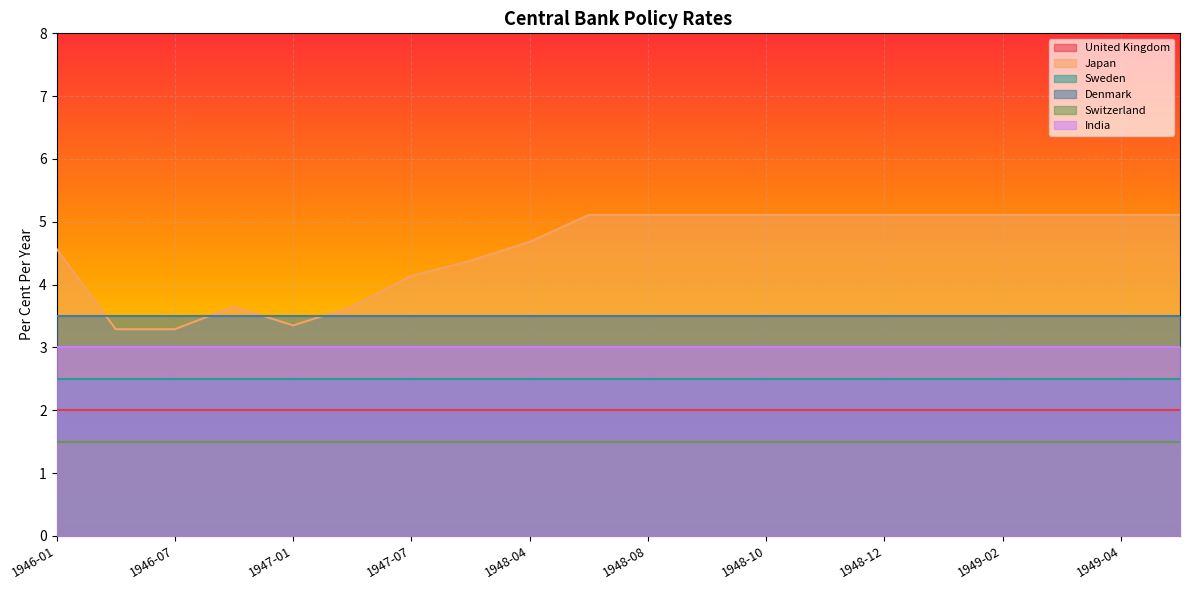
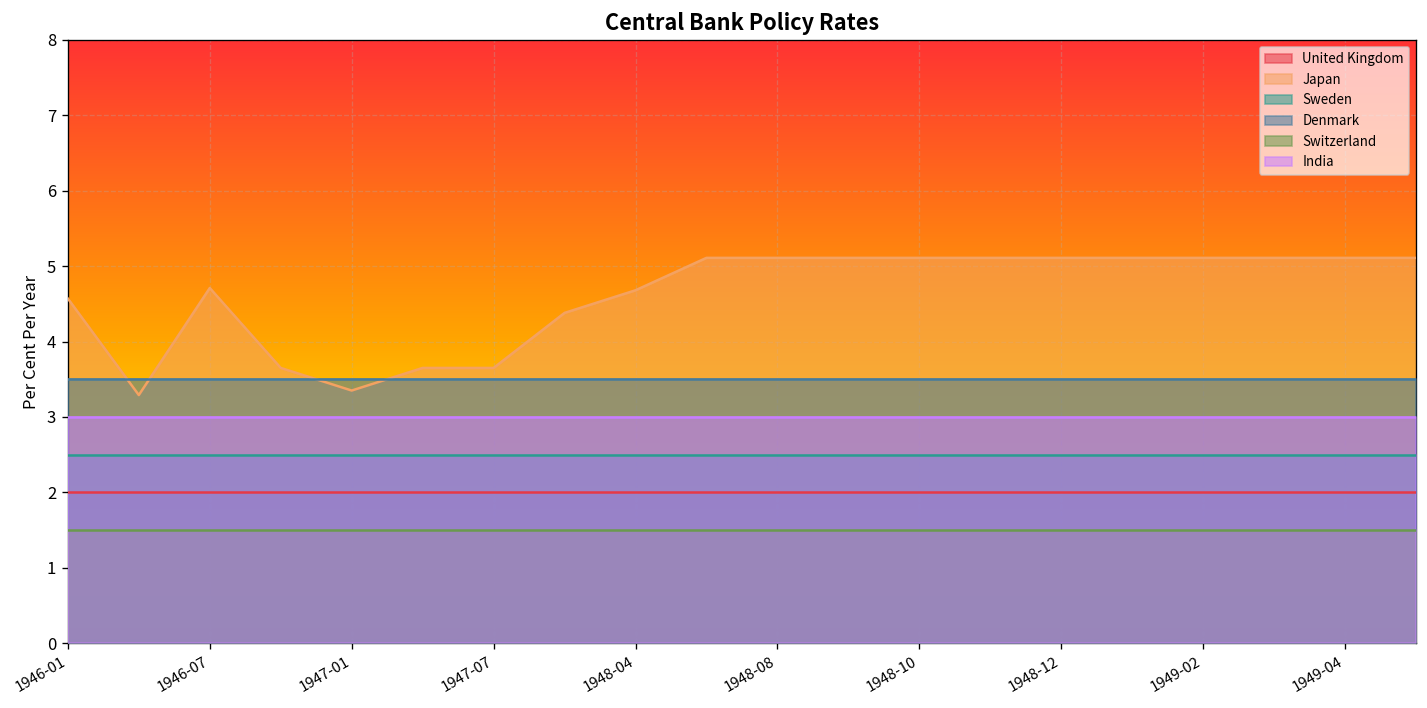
Japan, 1946-07: 3.3 -> 4.7
Japan, 1947-07: 4.1 -> 3.7
